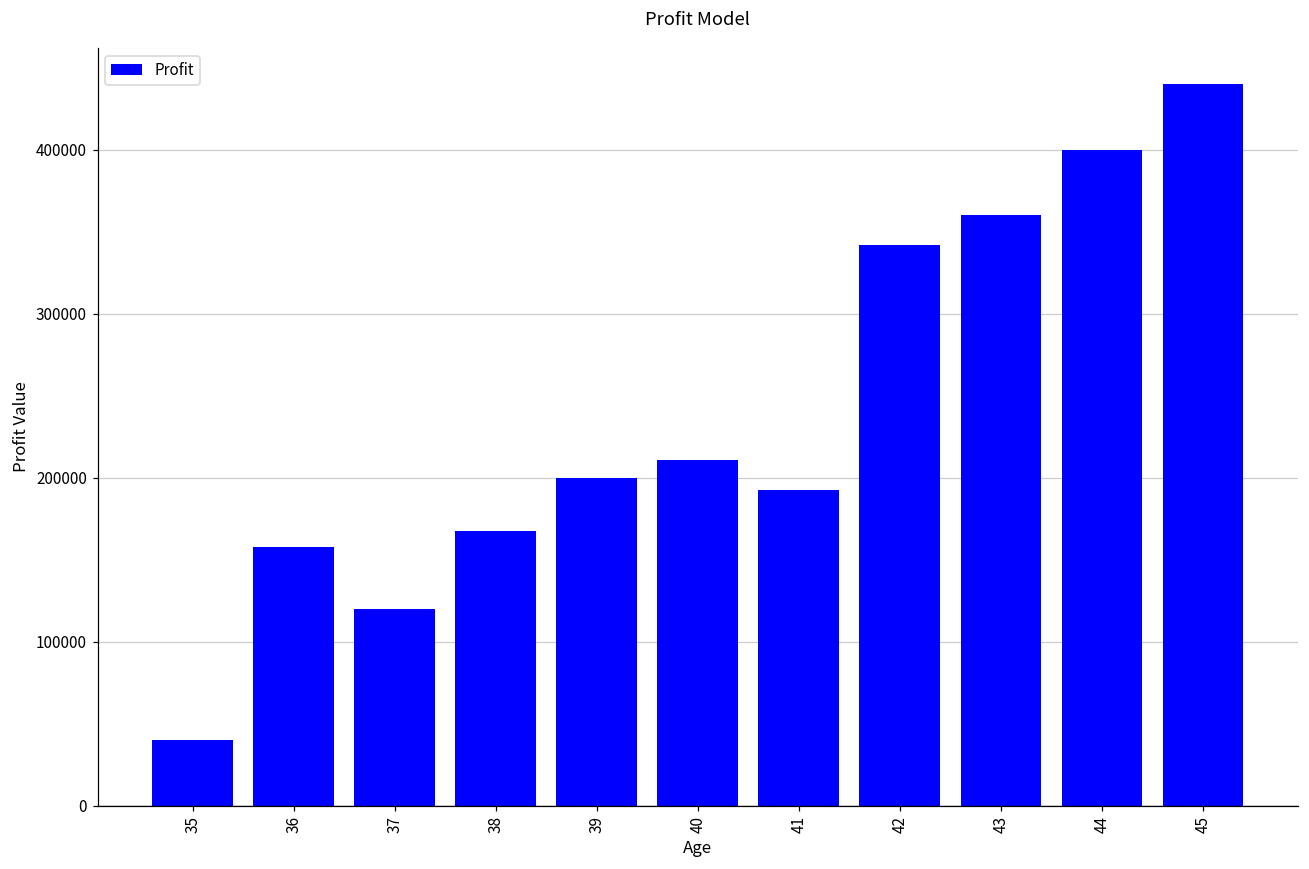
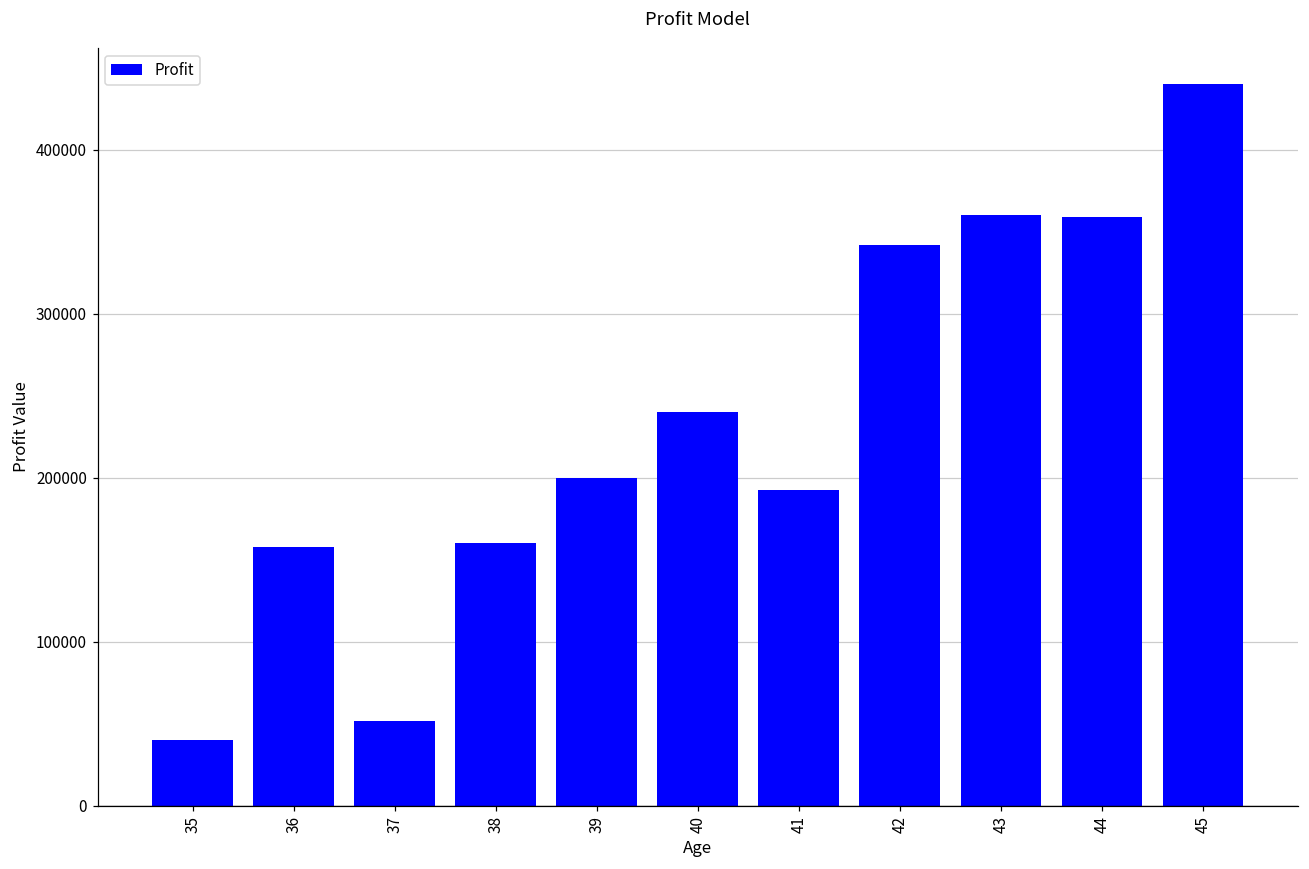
37: 120000 -> 52000
38: 167000 -> 160000
40: 211000 -> 240000
44: 400000 -> 359000
